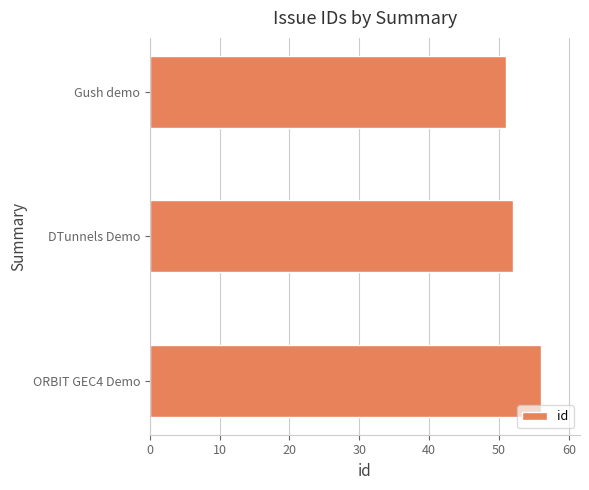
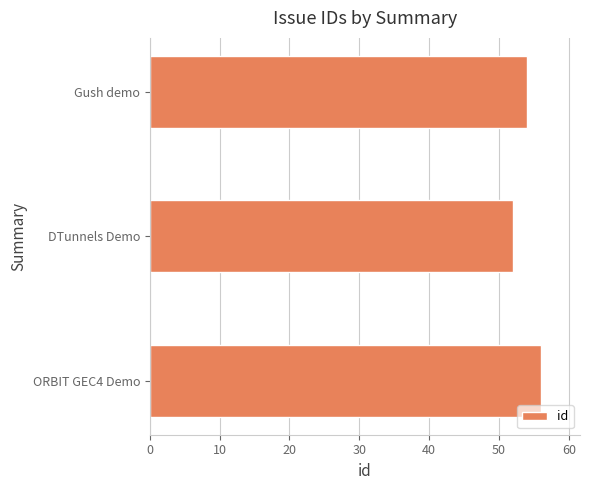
Gush demo: 51 -> 54
